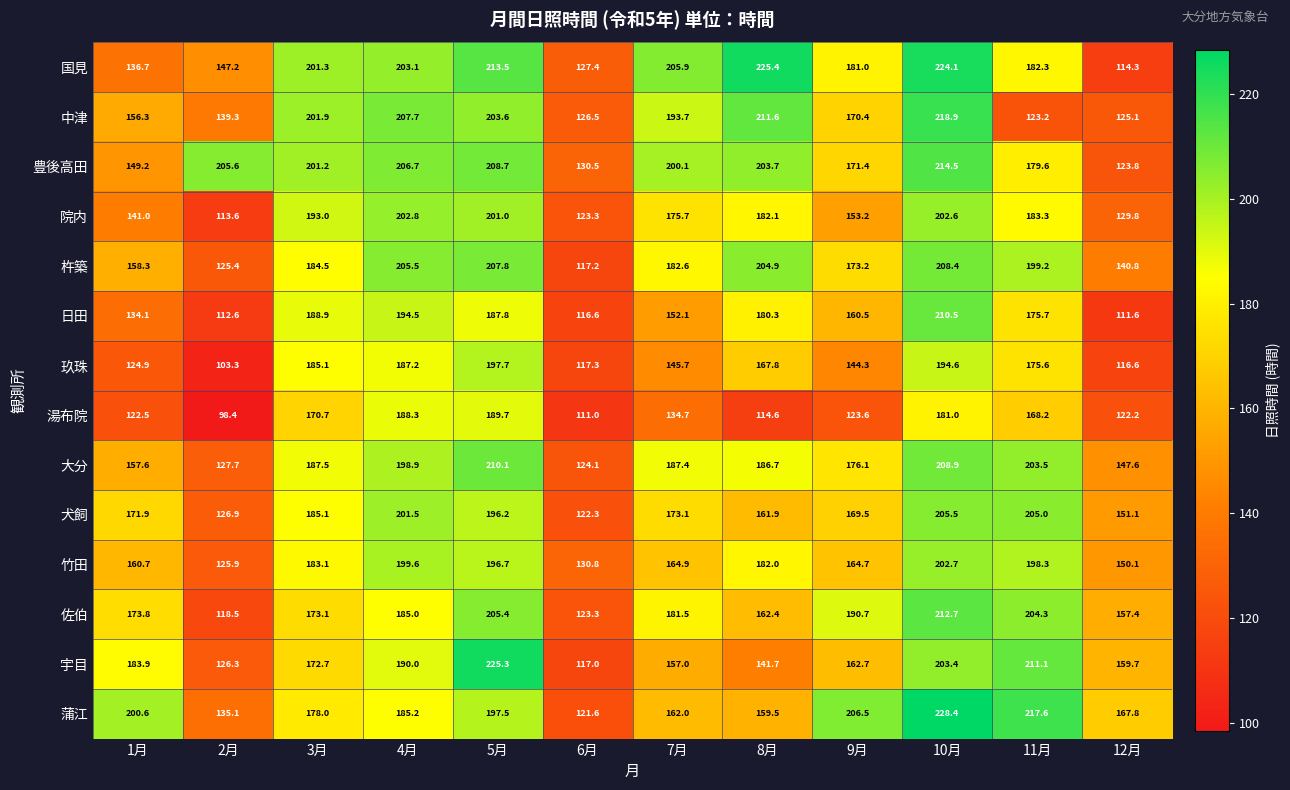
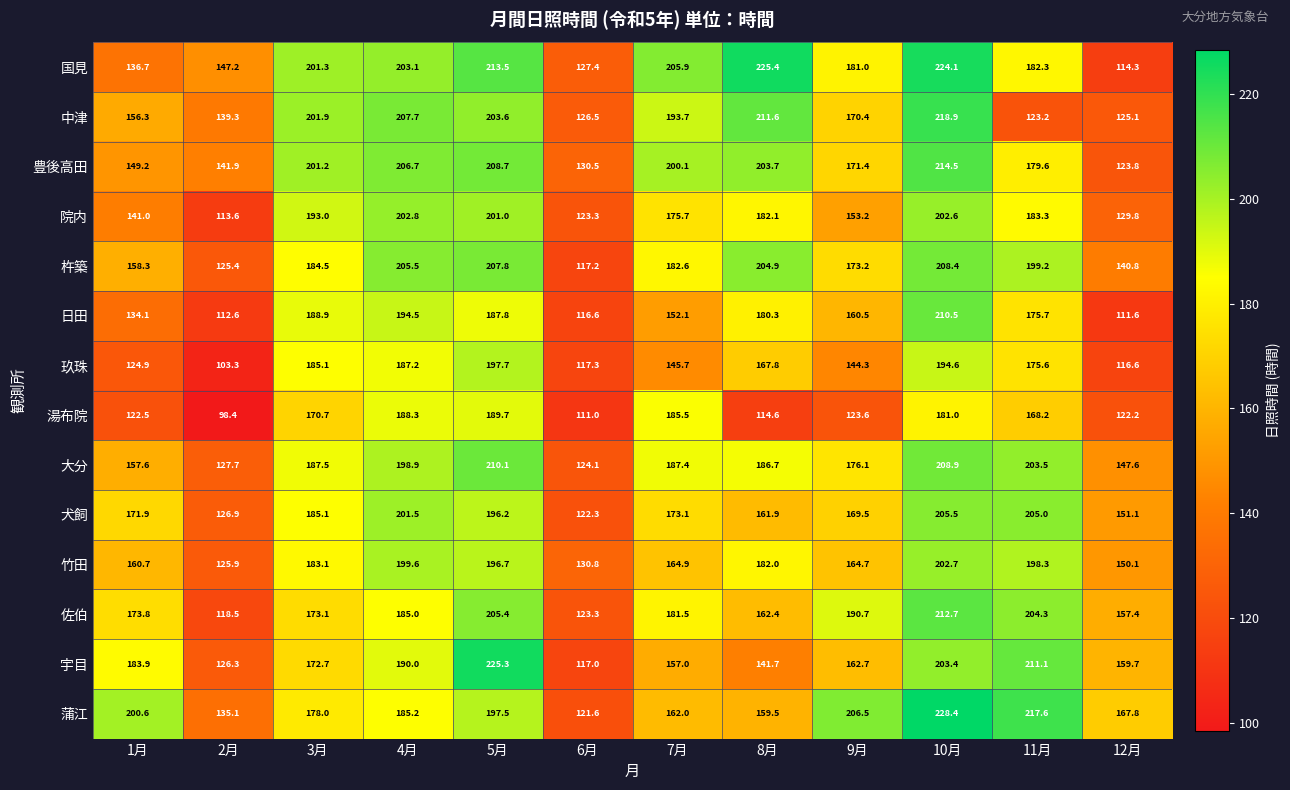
豊後高田, 2月: 205.6 -> 141.9
湯布院, 7月: 134.7 -> 185.5
